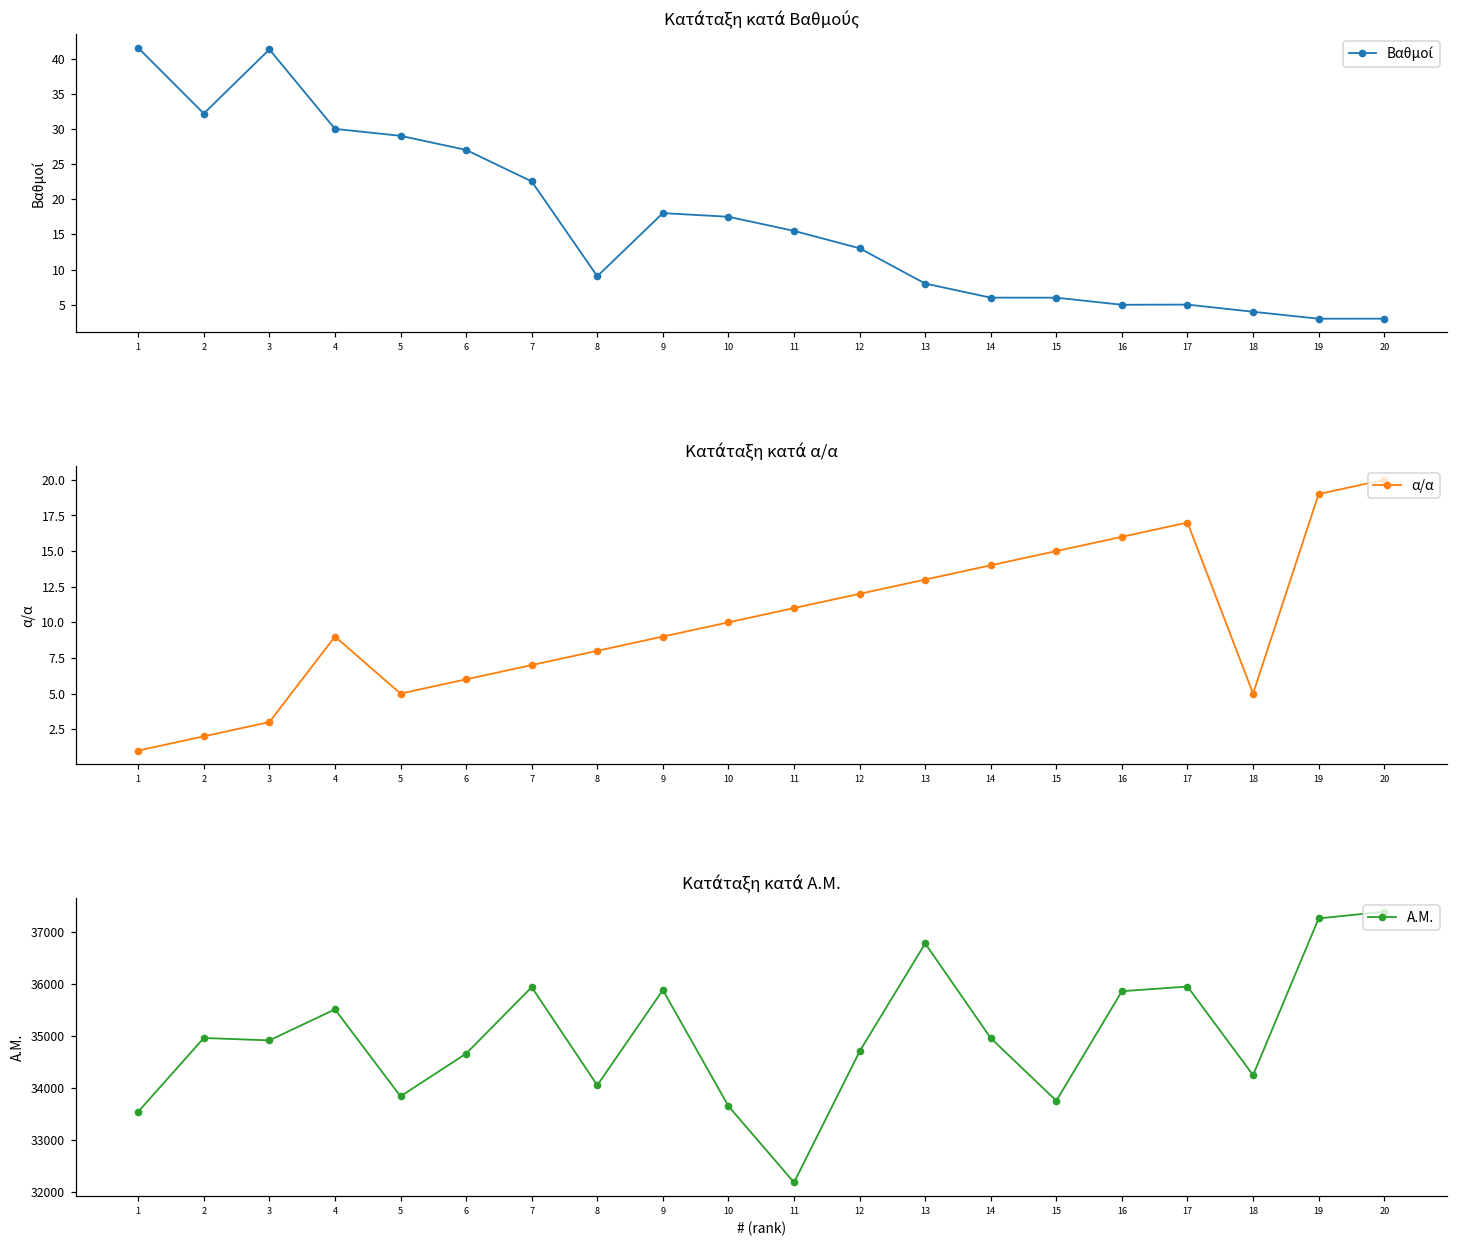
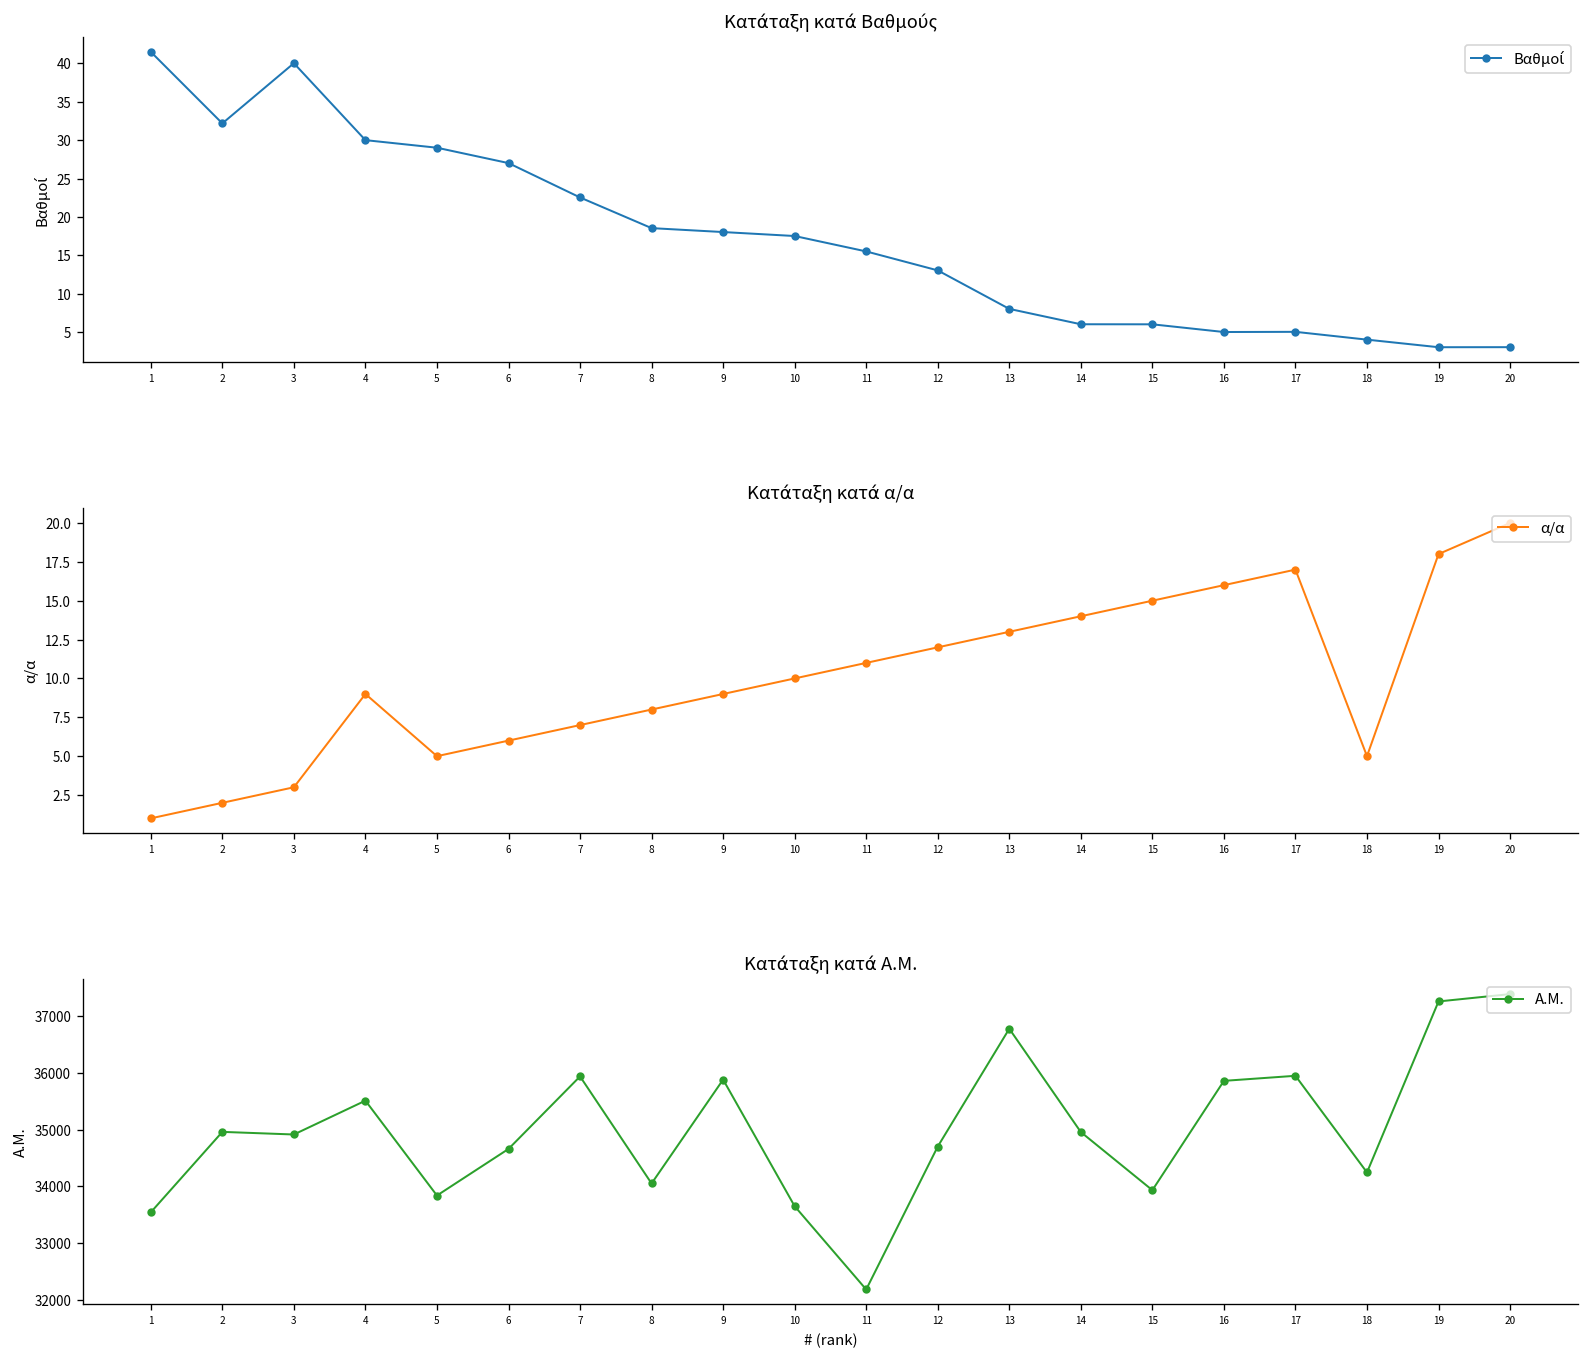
Κατάταξη κατά Βαθμούς, 3: 41 -> 40
Κατάταξη κατά Βαθμούς, 8: 9 -> 19
Κατάταξη κατά α/α, 19: 19 -> 18
Κατάταξη κατά Α.Μ., 15: 33800 -> 33900
